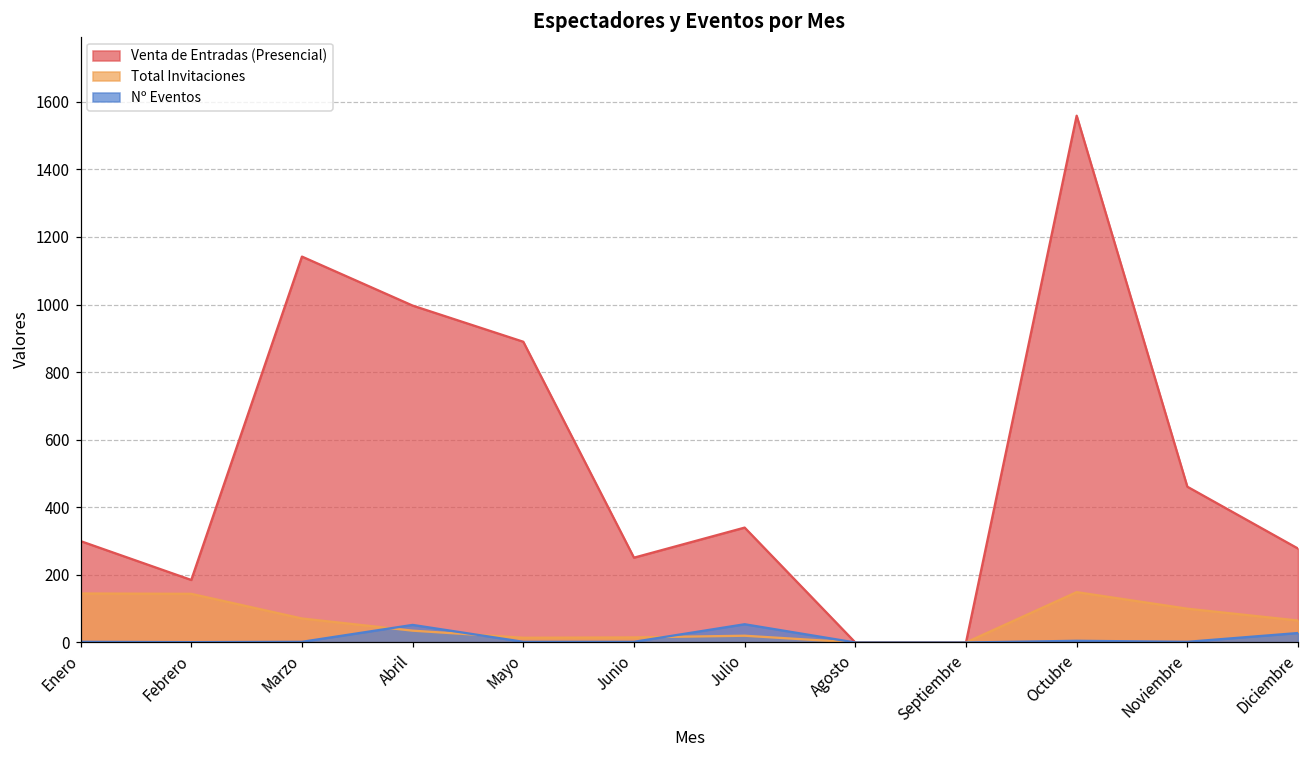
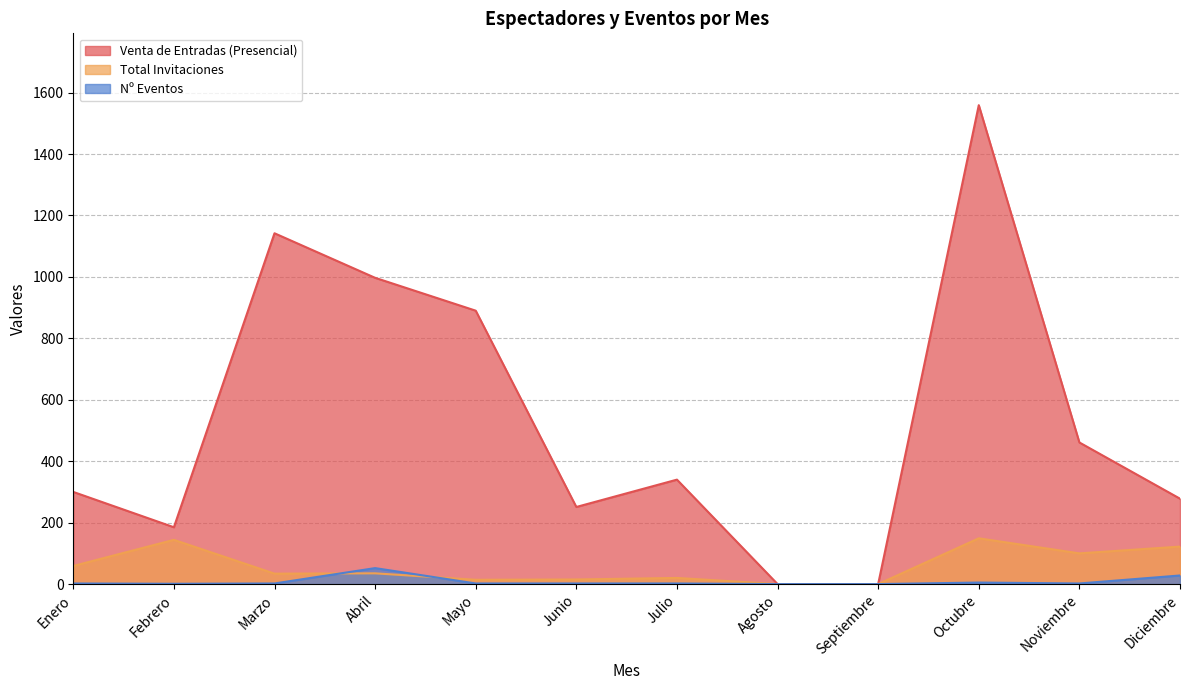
Total Invitaciones, Enero: 150 -> 60
Total Invitaciones, Marzo: 70 -> 30
Nº Eventos, Julio: 50 -> 0
Total Invitaciones, Diciembre: 70 -> 120
